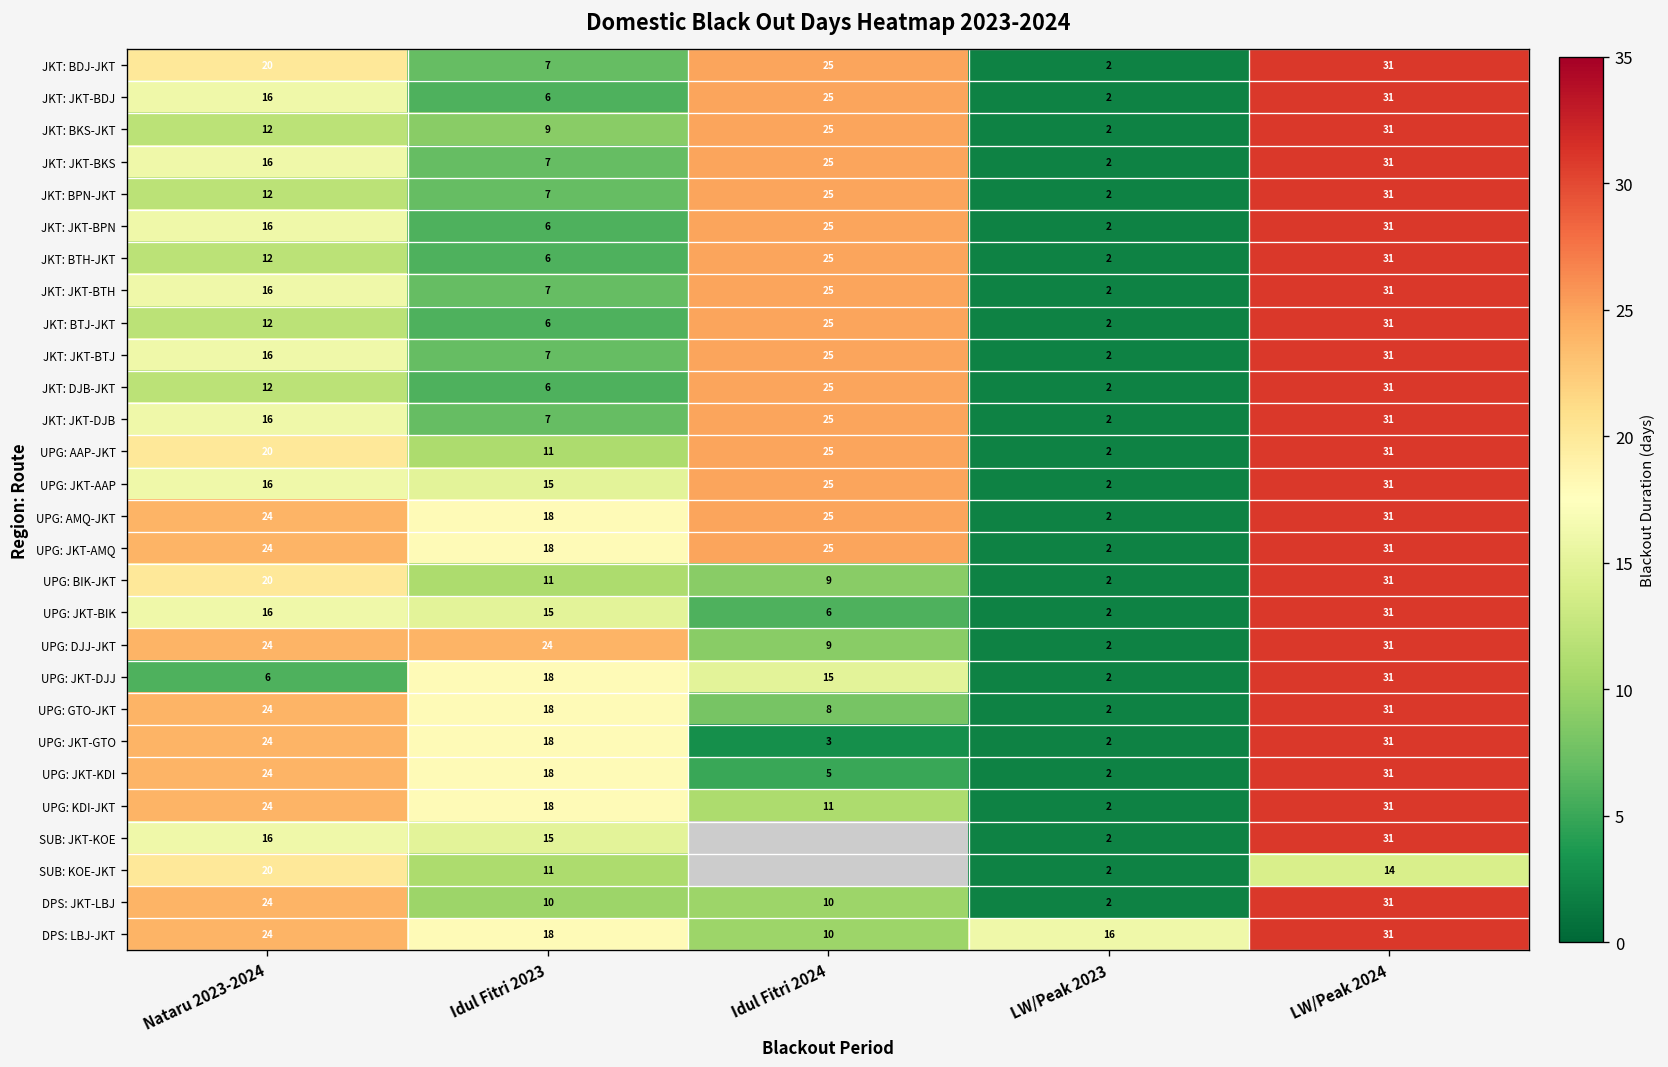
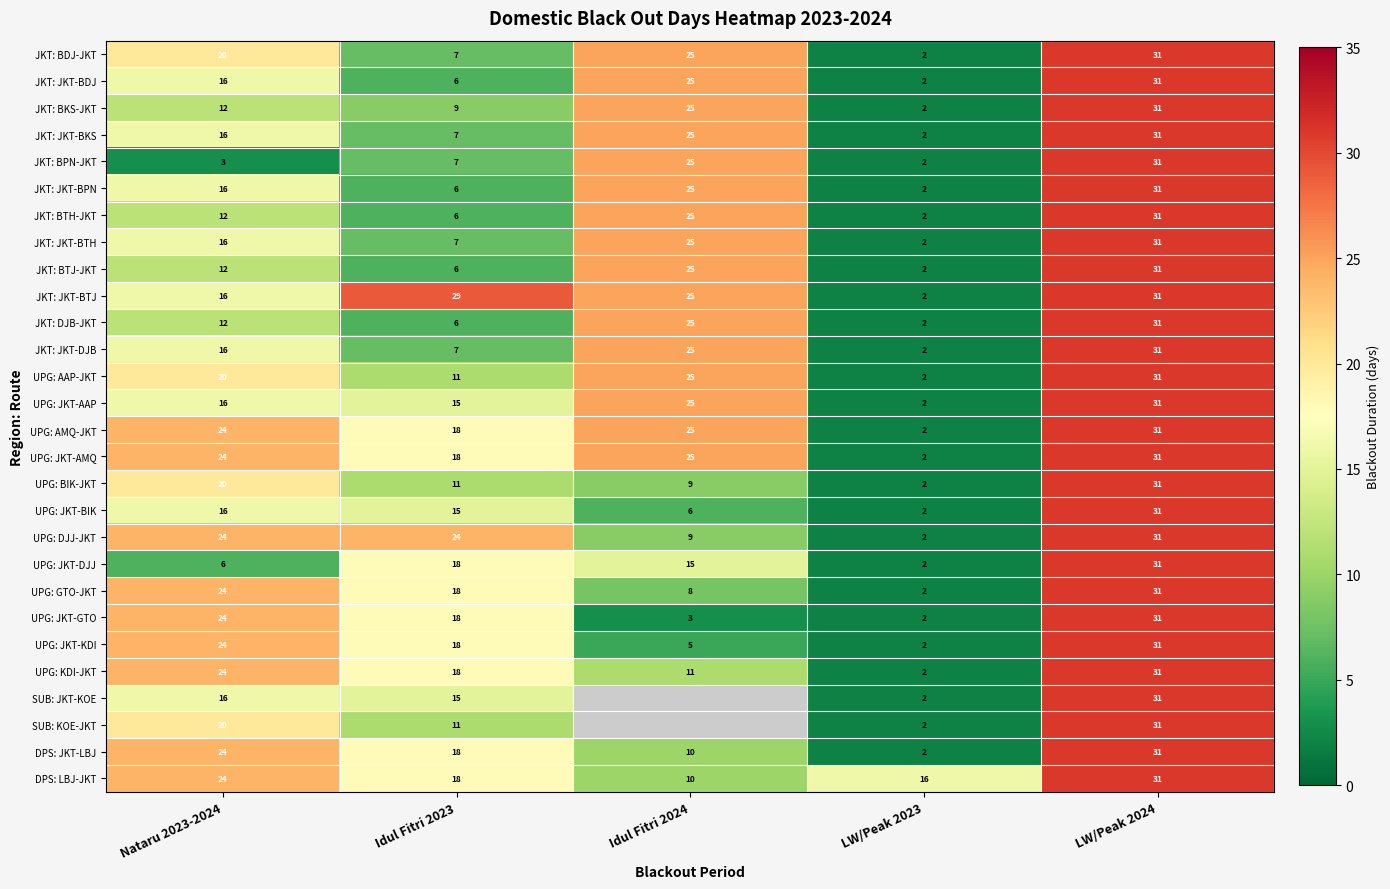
JKT: BPN-JKT, Nataru 2023-2024: 12 -> 3
JKT: JKT-BTJ, Idul Fitri 2023: 7 -> 29
SUB: KOE-JKT, LW/Peak 2024: 14 -> 31
DPS: JKT-LBJ, Idul Fitri 2023: 10 -> 18
